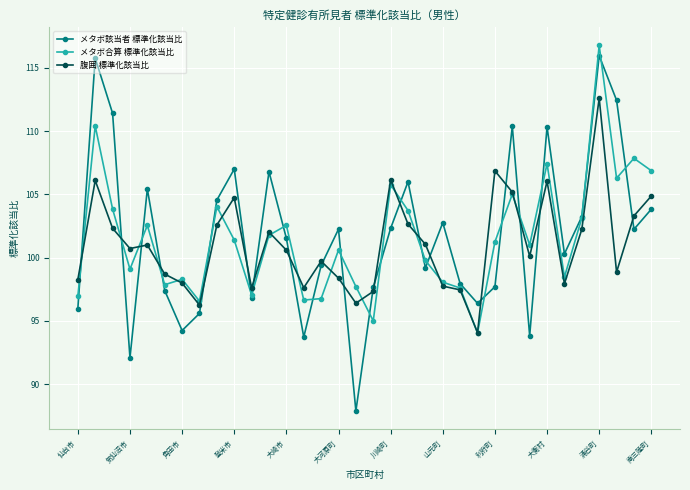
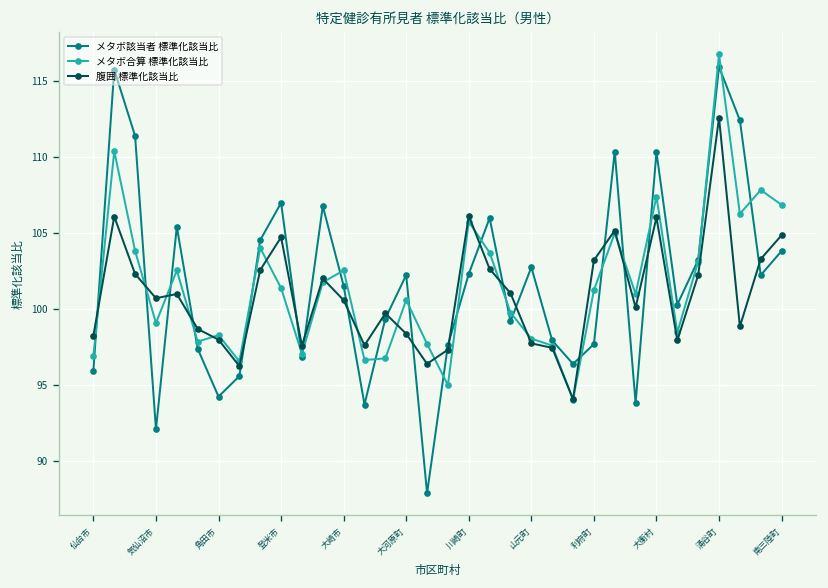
腹囲 標準化該当比, 利府町: 106.9 -> 103.2
